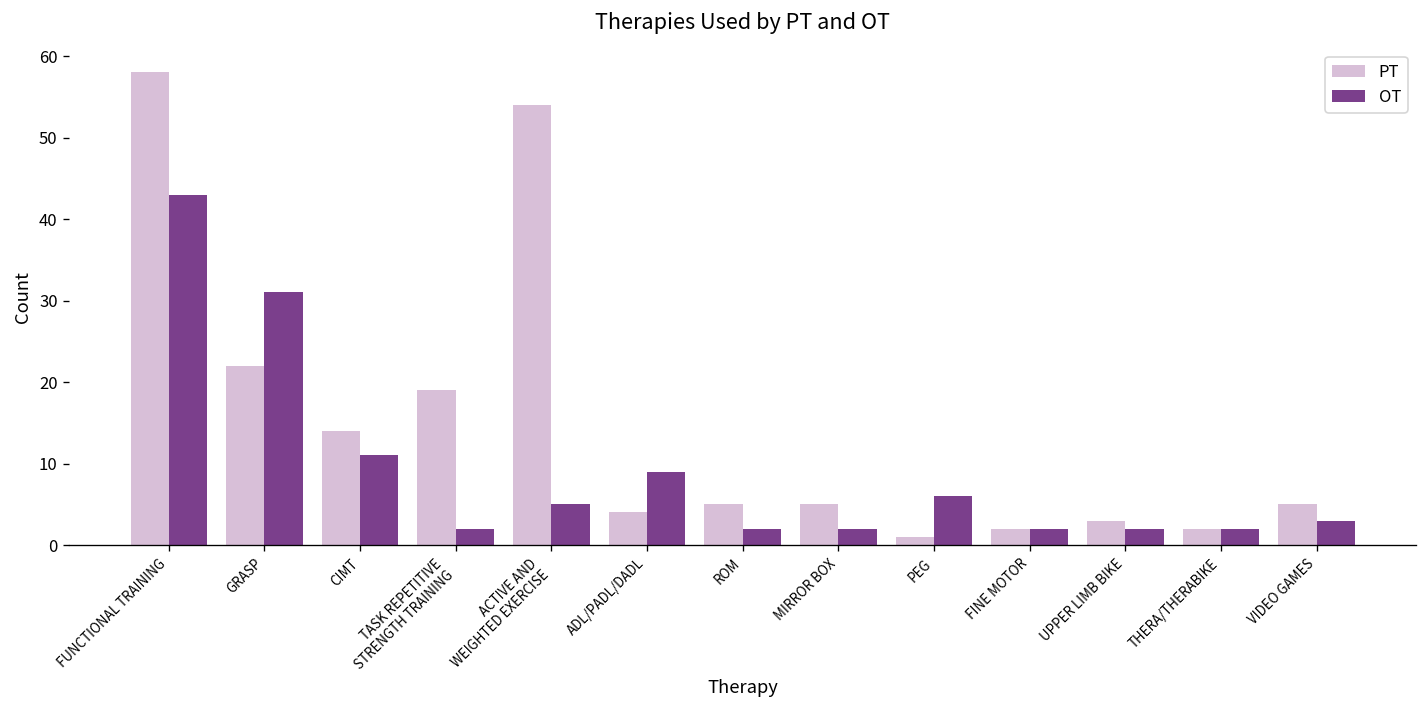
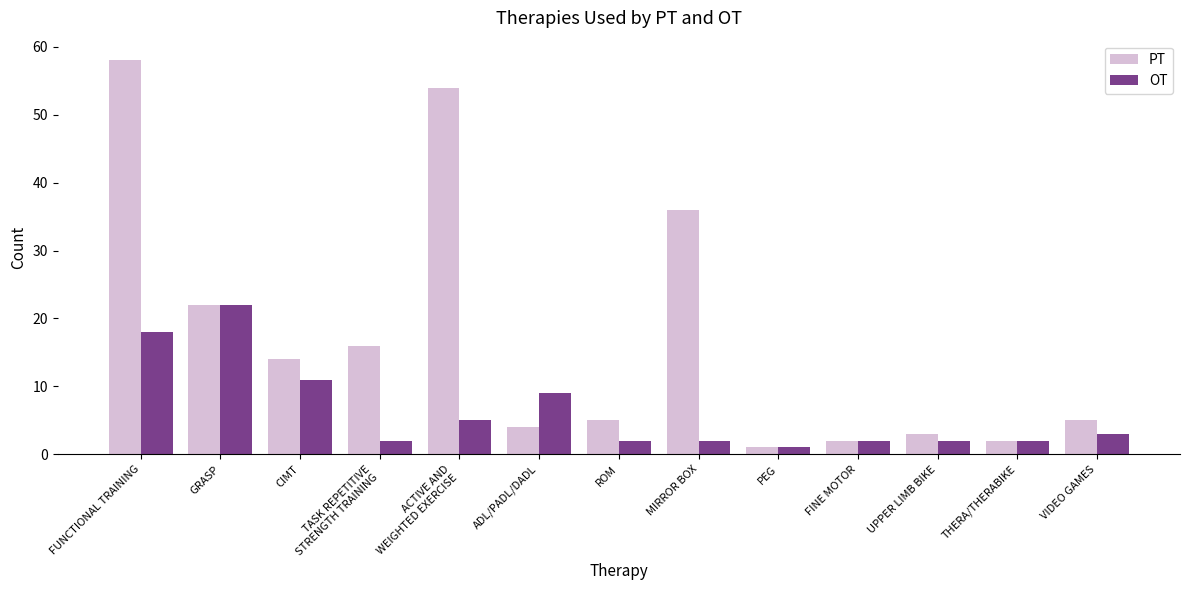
OT, FUNCTIONAL TRAINING: 43 -> 18
OT, GRASP: 31 -> 22
PT, TASK REPETITIVE STRENGTH TRAINING: 19 -> 16
PT, MIRROR BOX: 5 -> 36
OT, PEG: 6 -> 1
